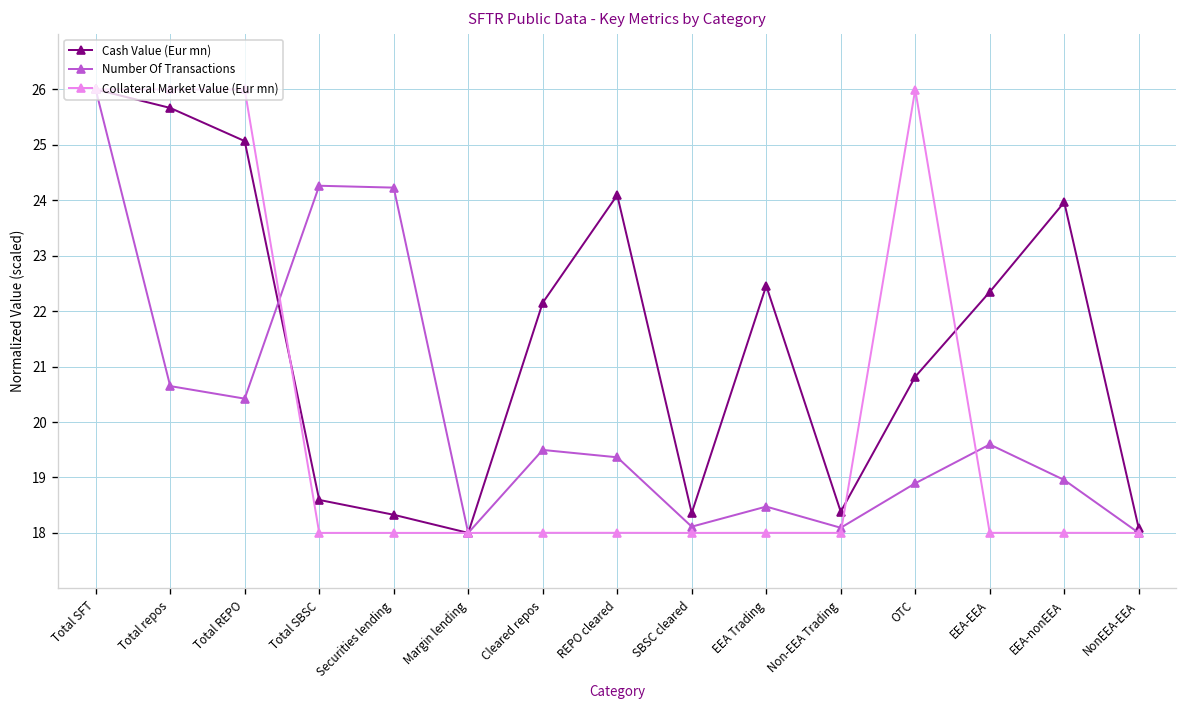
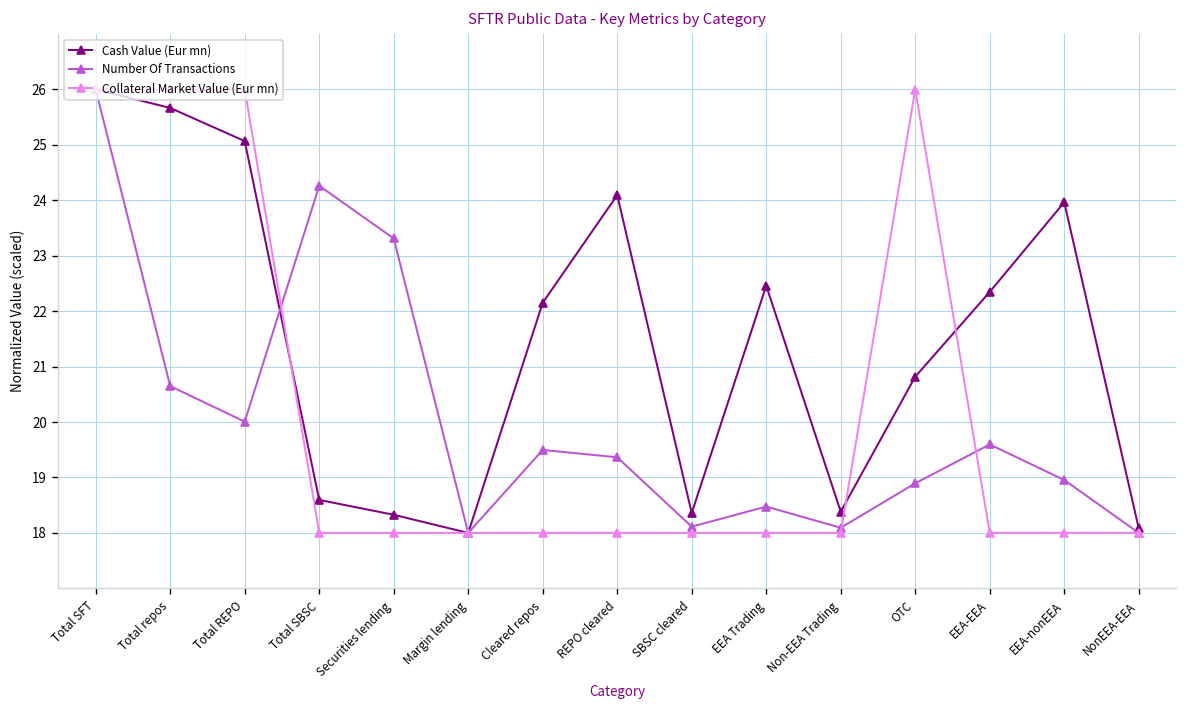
Number Of Transactions, Total REPO: 20.4 -> 20.0
Number Of Transactions, Securities lending: 24.2 -> 23.3
